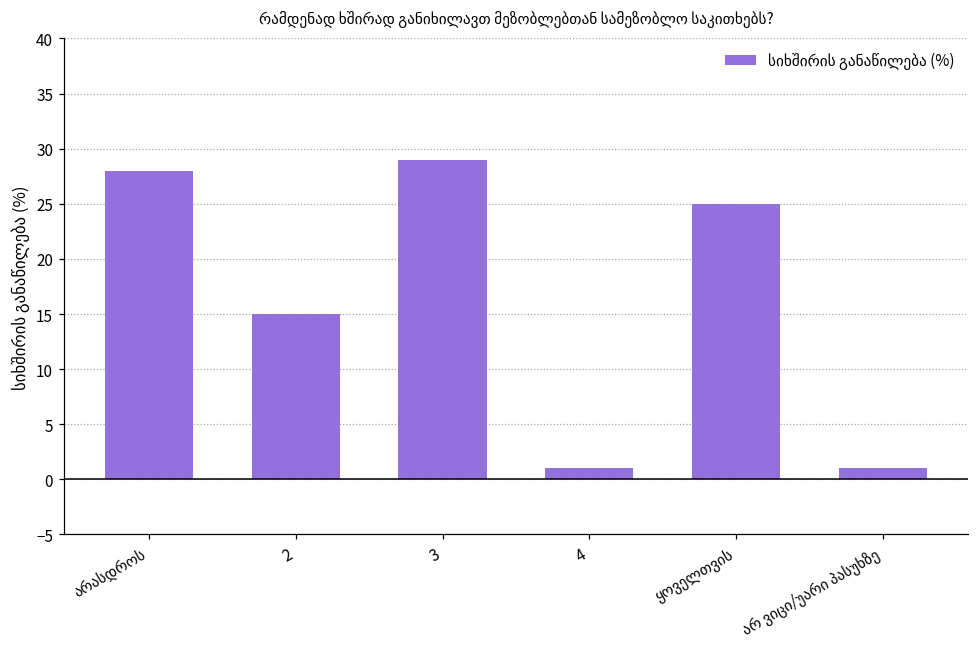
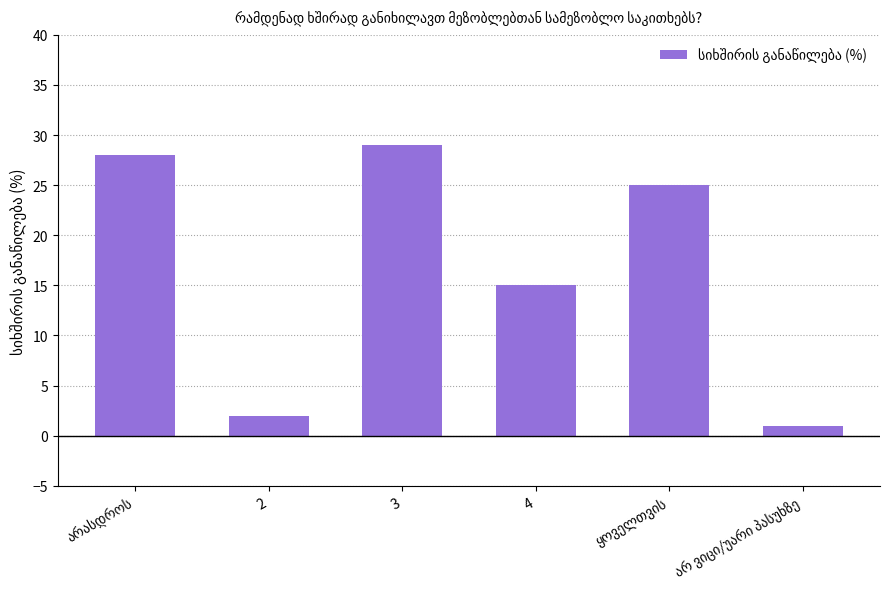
2: 15 -> 2
4: 1 -> 15
